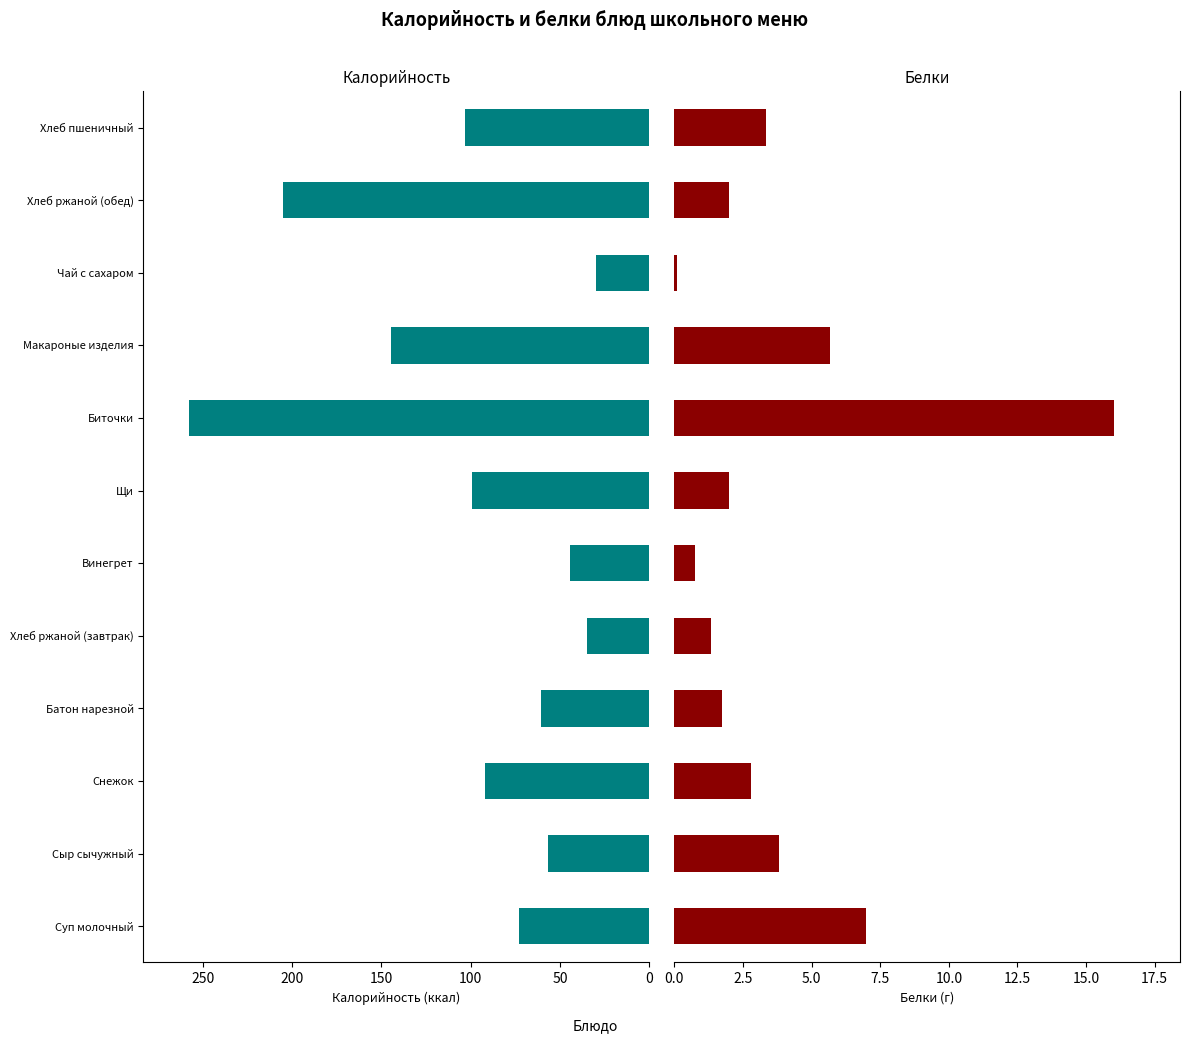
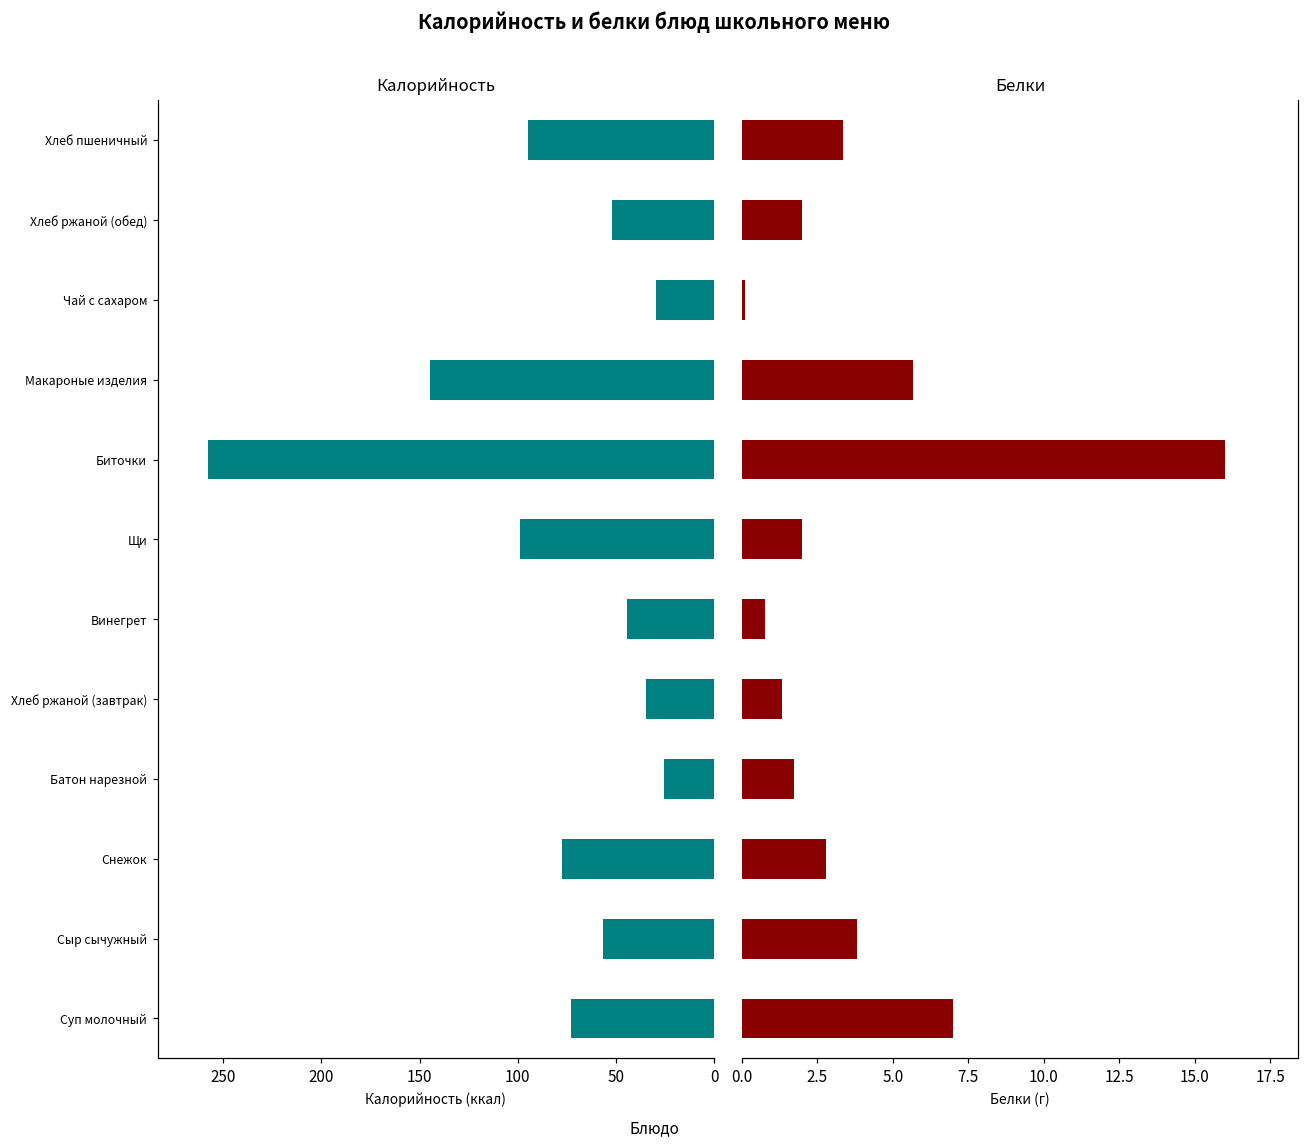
Калорийность, Хлеб пшеничный: 103 -> 95
Калорийность, Хлеб ржаной (обед): 205 -> 52
Калорийность, Батон нарезной: 60 -> 26
Калорийность, Снежок: 92 -> 78
